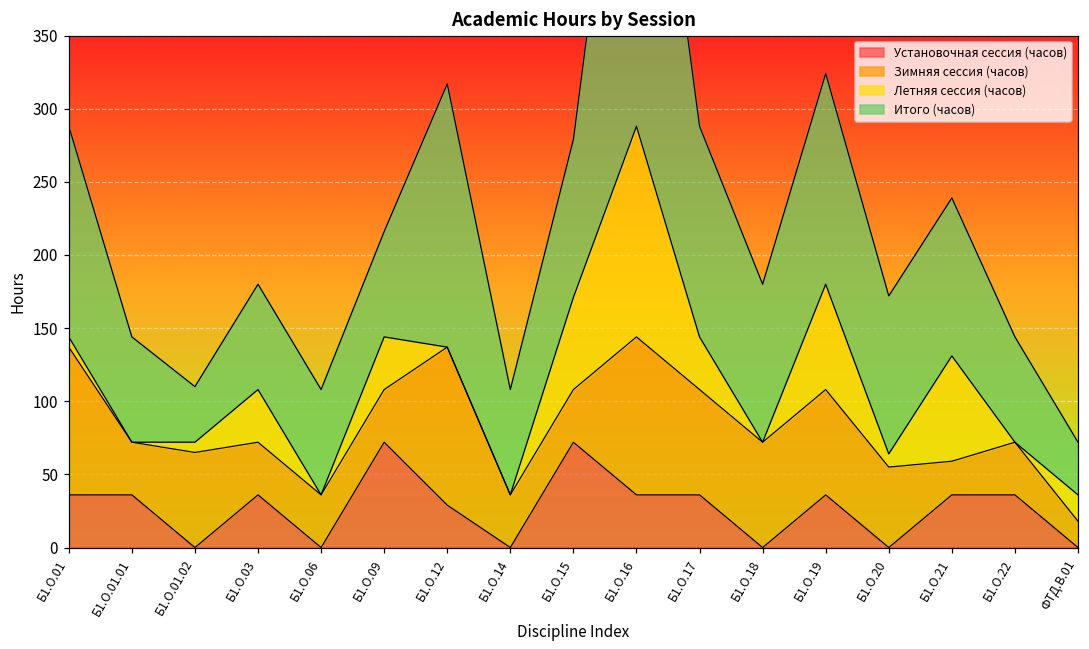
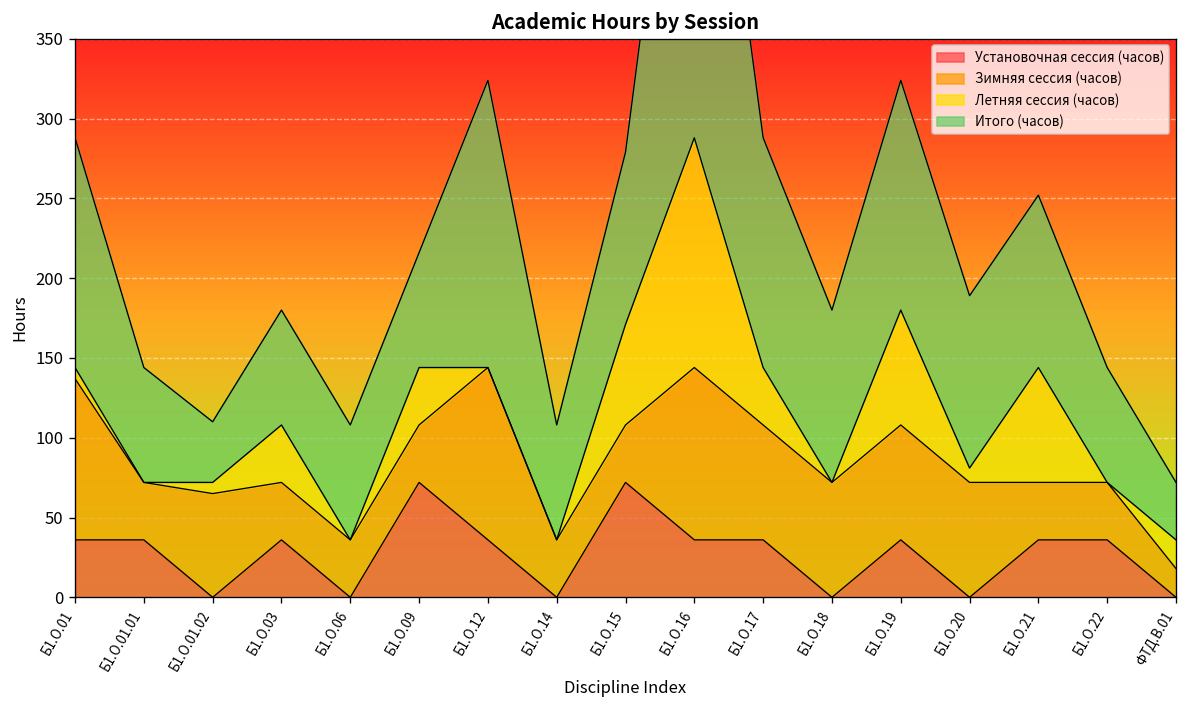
Установочная сессия (часов), Б1.О.12: 29 -> 36
Зимняя сессия (часов), Б1.О.20: 55 -> 72
Зимняя сессия (часов), Б1.О.21: 23 -> 36
